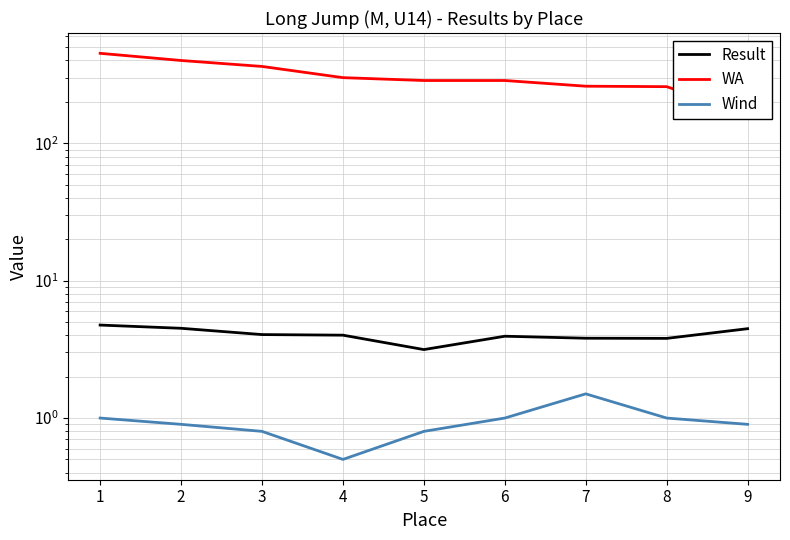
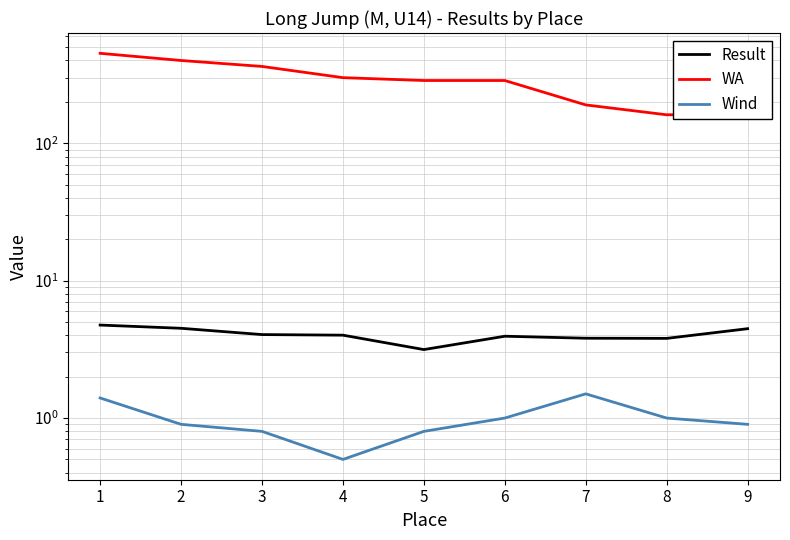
Wind, 1: 1.0 -> 1.4
WA, 7: 260 -> 190
WA, 8: 260 -> 160
